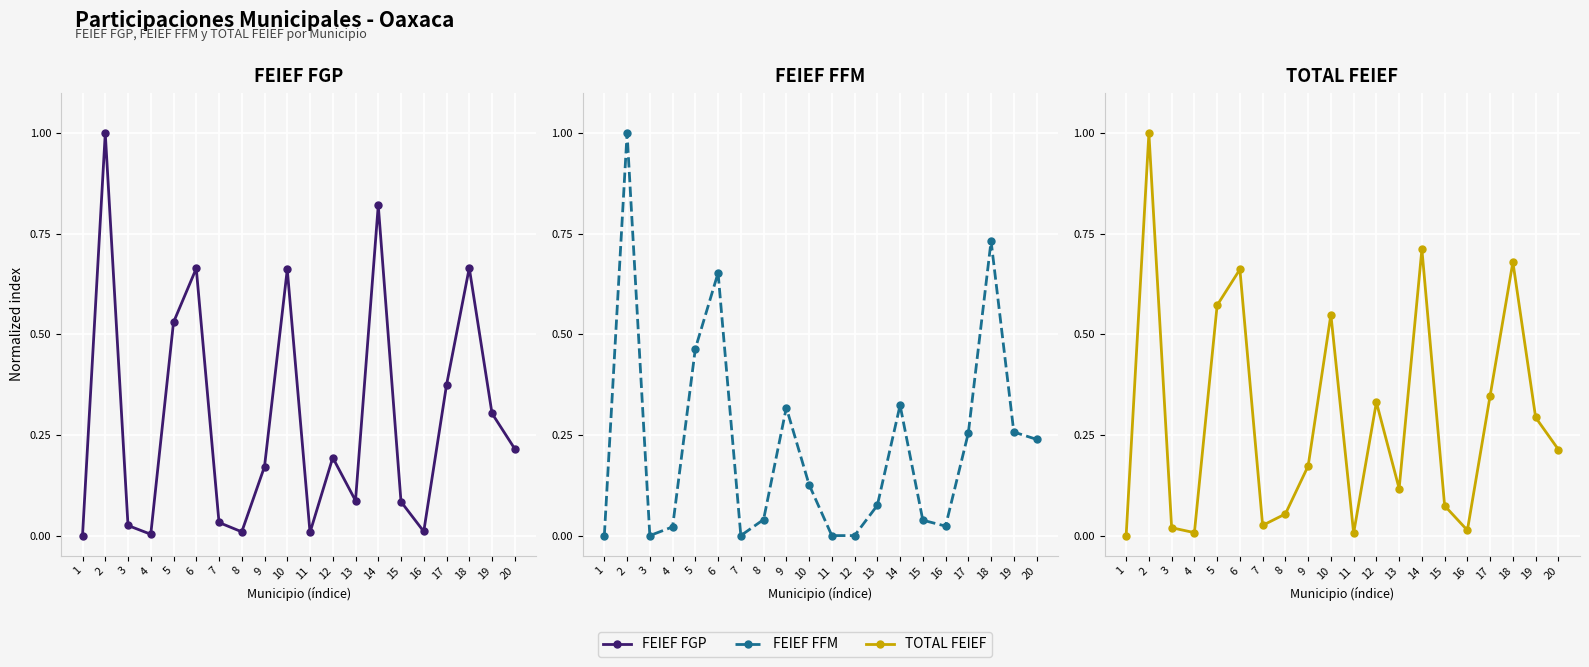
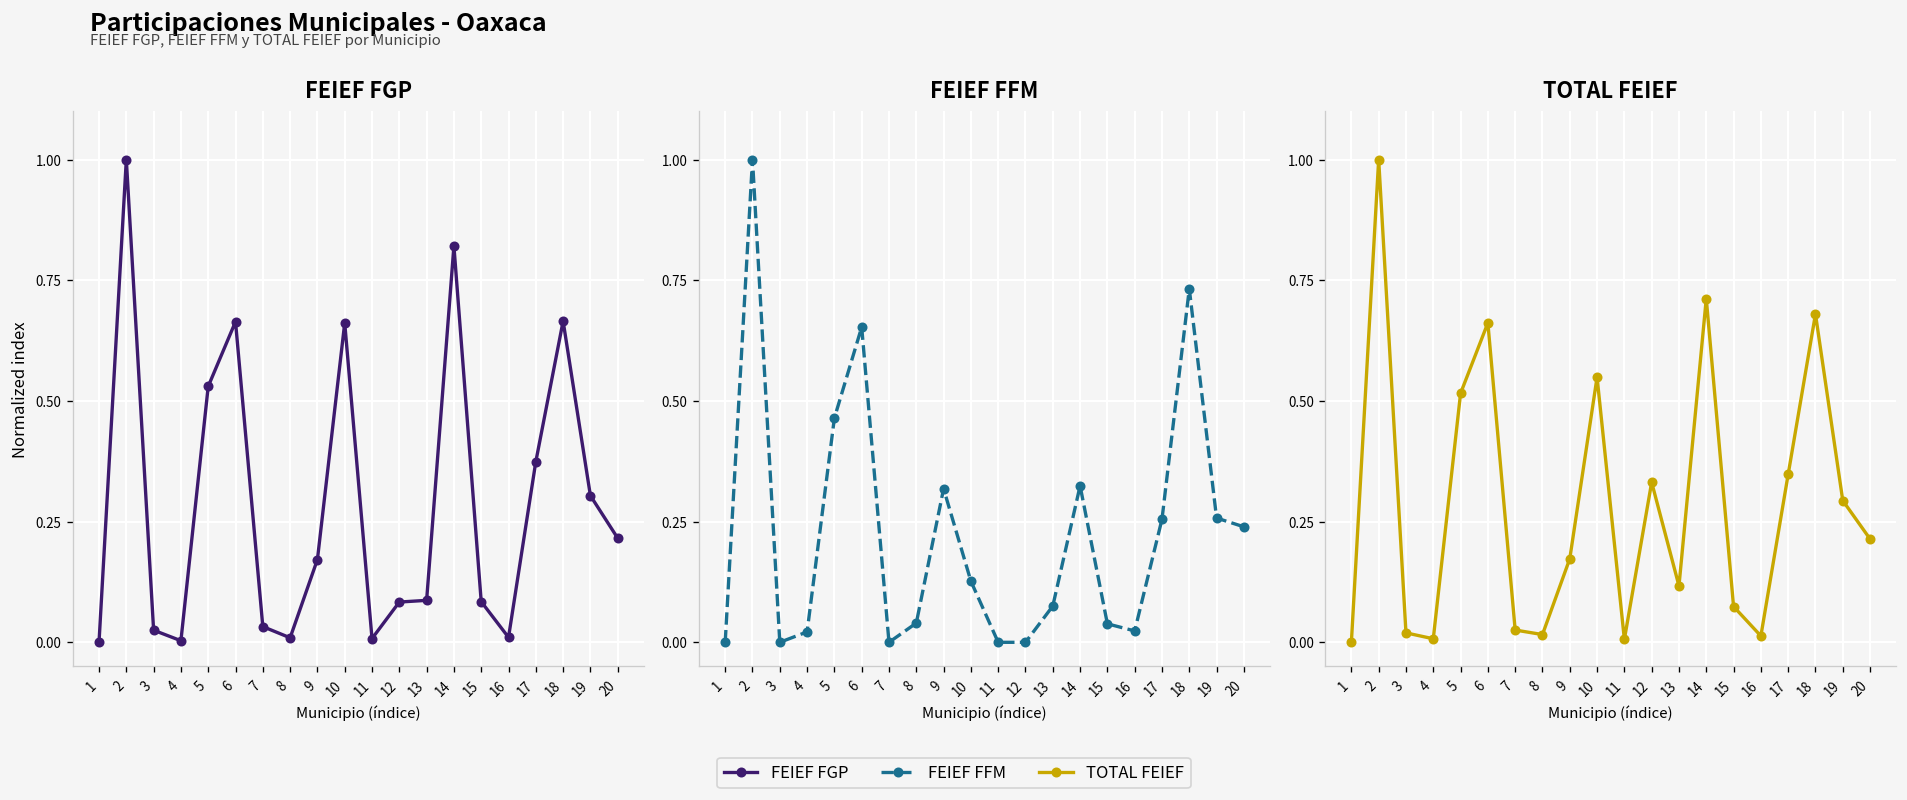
FEIEF FGP, 12: 0.19 -> 0.08
TOTAL FEIEF, 5: 0.57 -> 0.52
TOTAL FEIEF, 8: 0.05 -> 0.02
